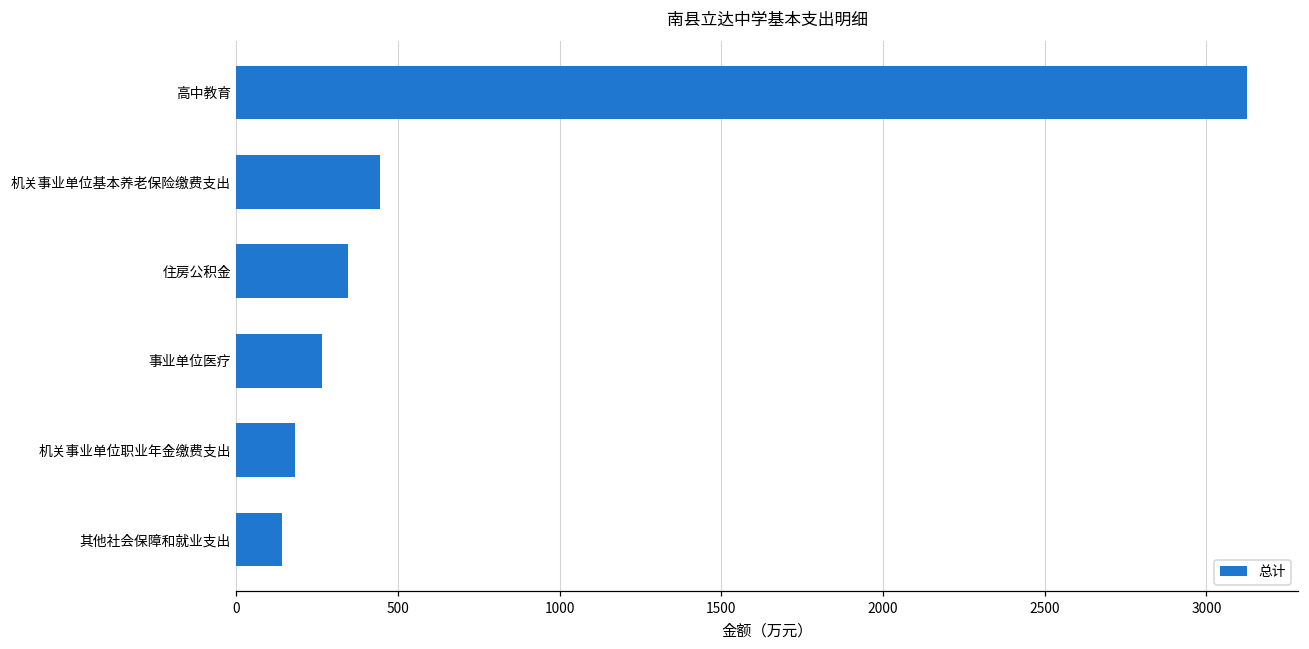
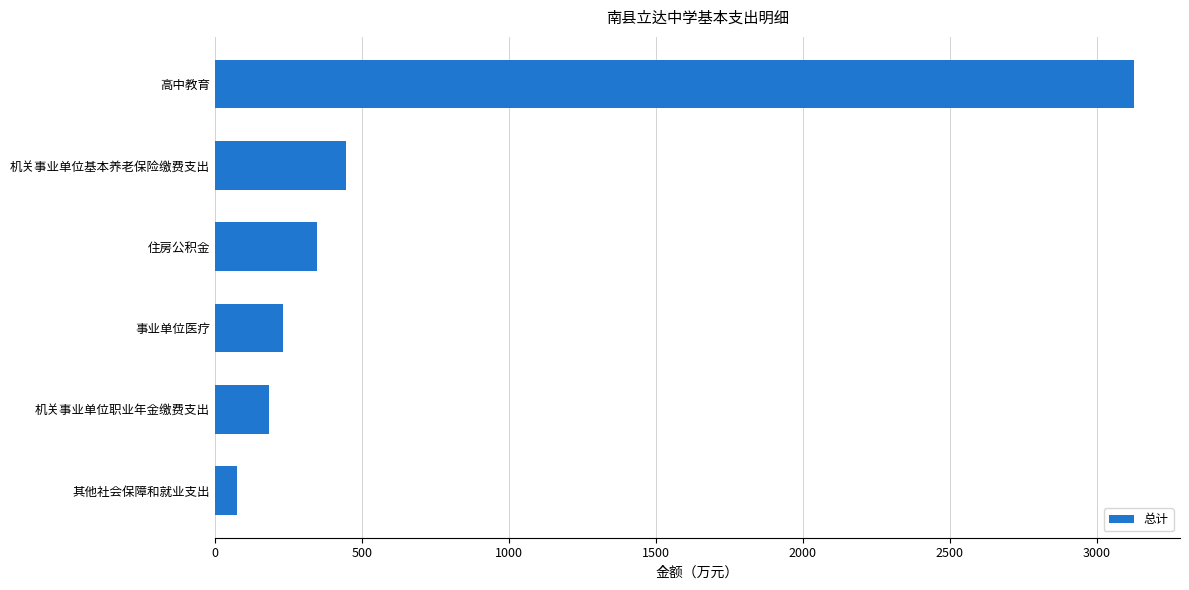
事业单位医疗: 270 -> 230
其他社会保障和就业支出: 140 -> 70
